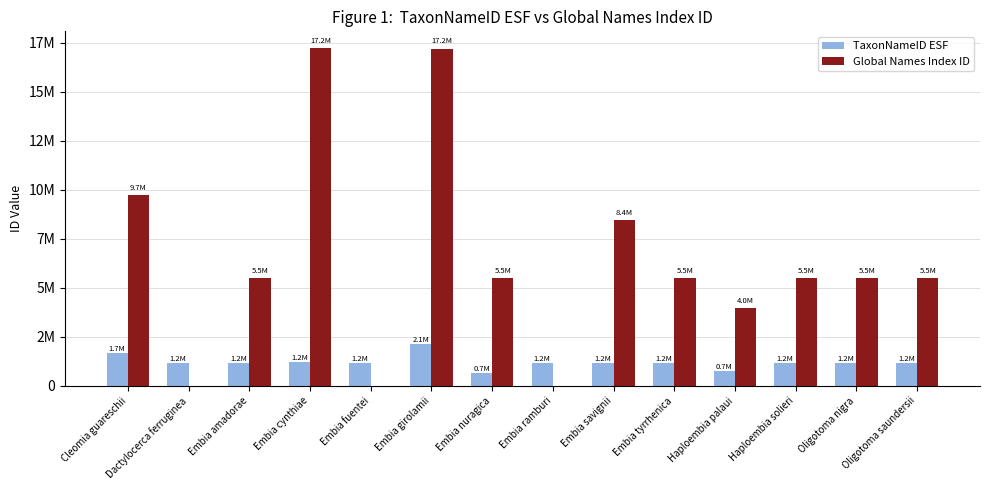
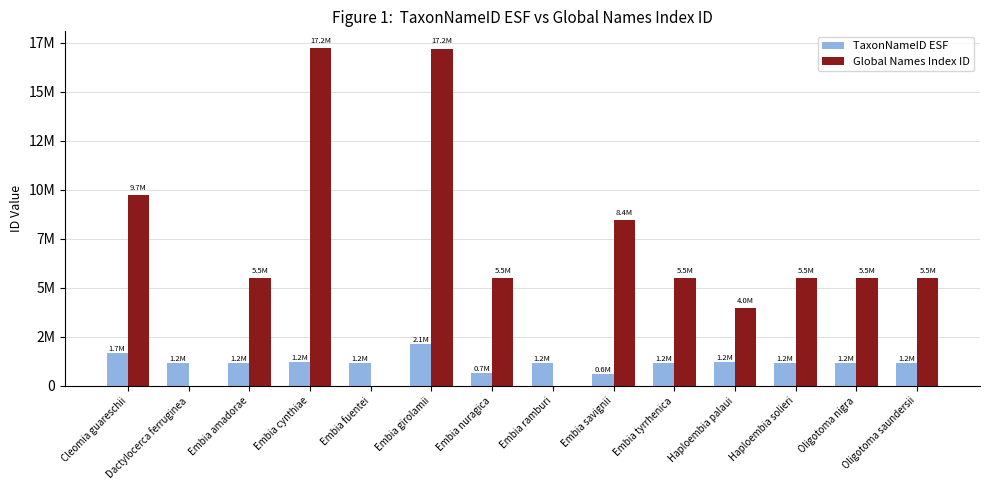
TaxonNameID ESF, Embia savignii: 1.2M -> 0.6M
TaxonNameID ESF, Haploembia palaui: 0.7M -> 1.2M
